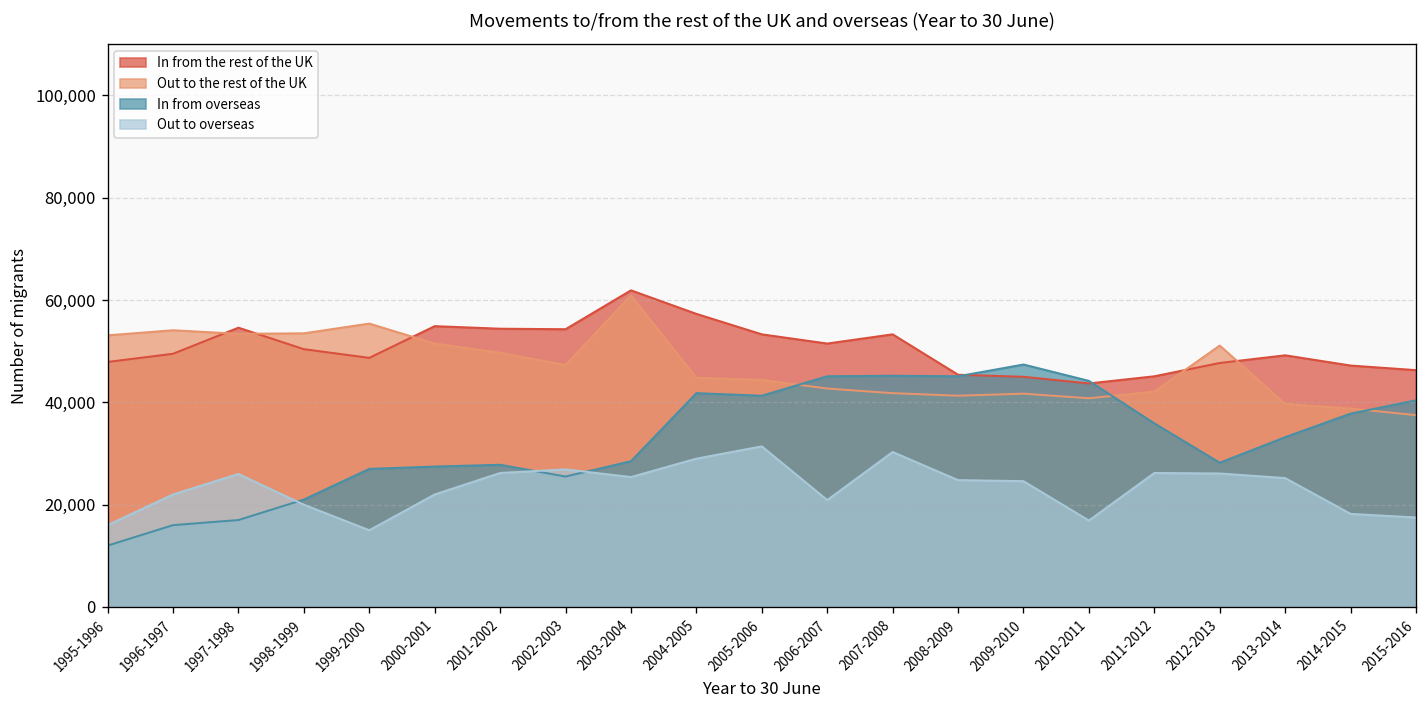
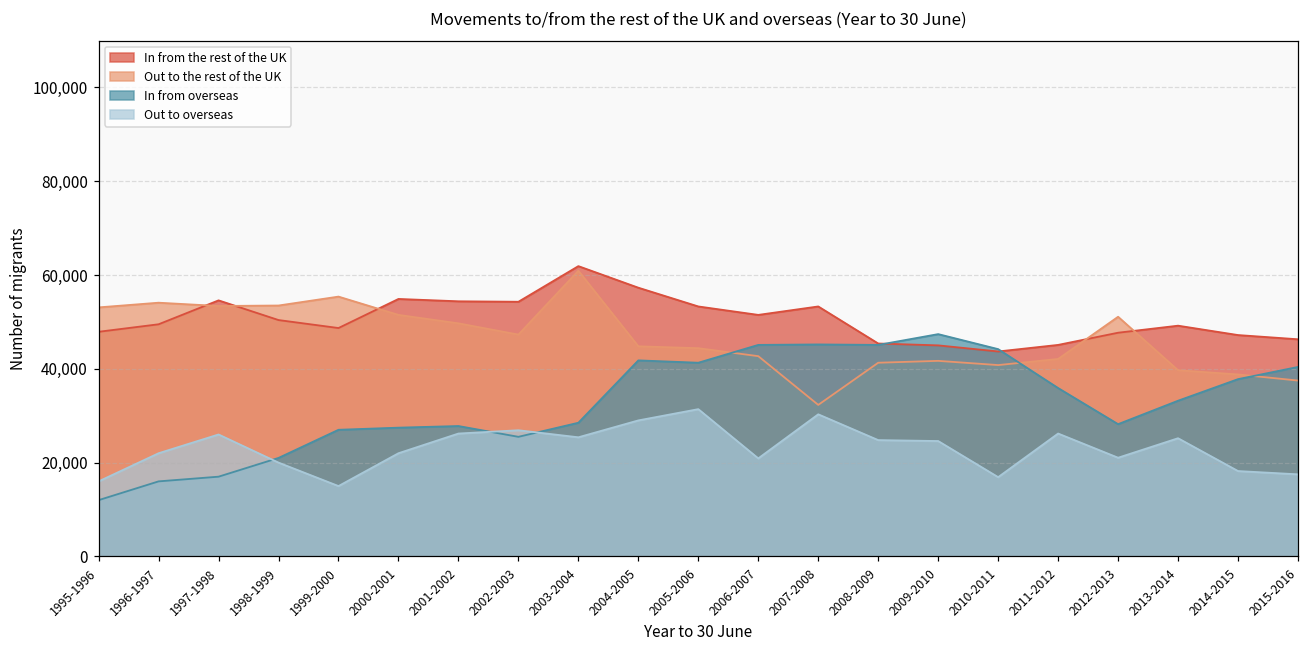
Out to the rest of the UK, 2007-2008: 42,000 -> 32,000
Out to overseas, 2012-2013: 26,000 -> 21,000
